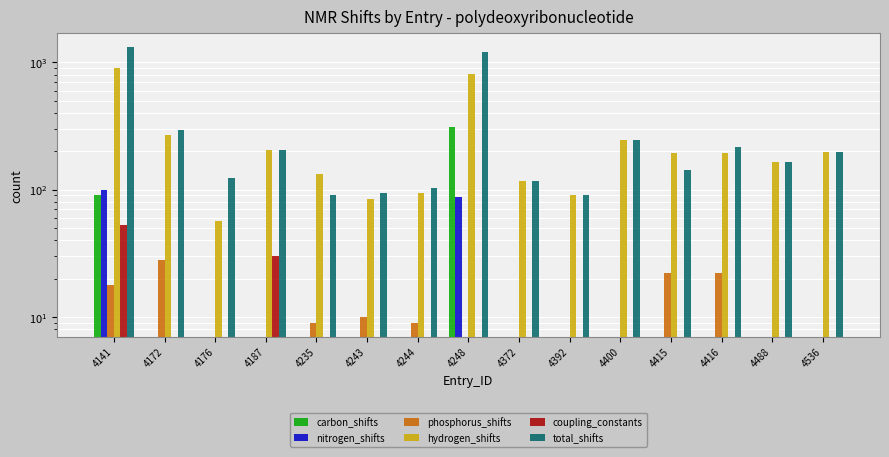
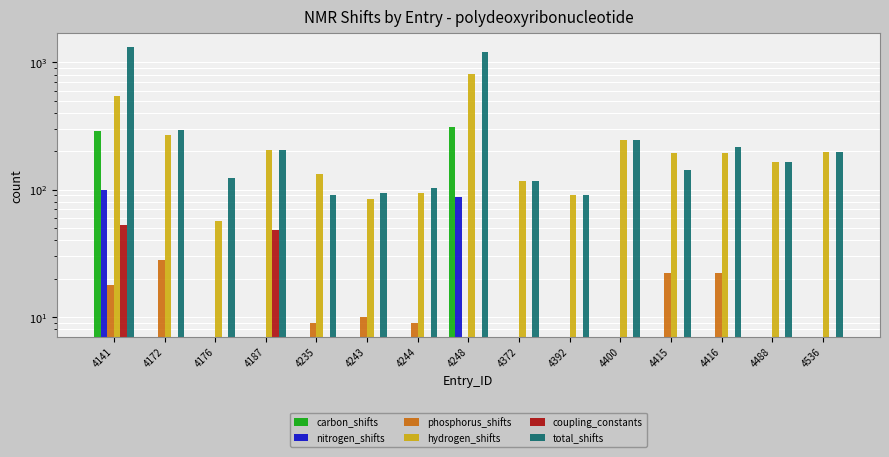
carbon_shifts, 4141: 90 -> 290
hydrogen_shifts, 4141: 900 -> 550
coupling_constants, 4187: 30 -> 48
